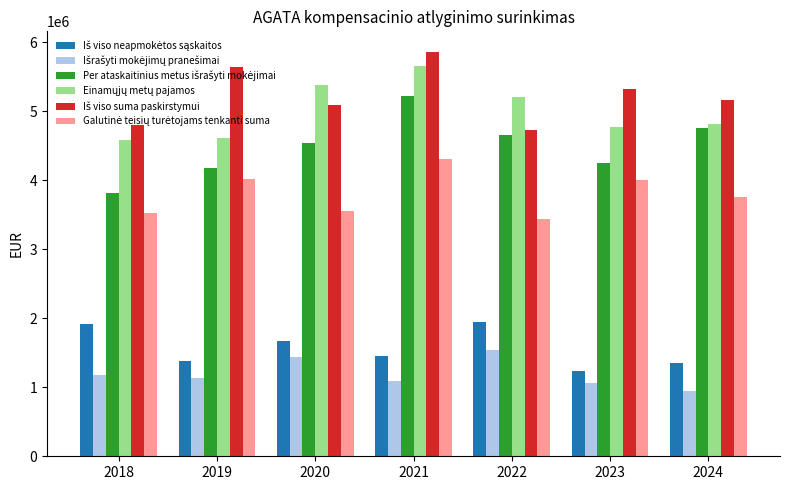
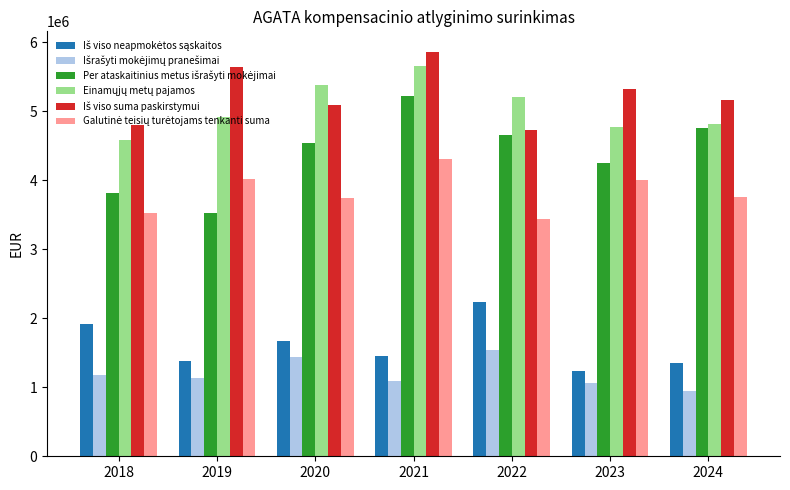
Per ataskaitinius metus išrašyti mokėjimai, 2019: 4200000 -> 3500000
Einamųjų metų pajamos, 2019: 4600000 -> 4900000
Galutinė teisių turėtojams tenkanti suma, 2020: 3600000 -> 3700000
Iš viso neapmokėtos sąskaitos, 2022: 1900000 -> 2200000
